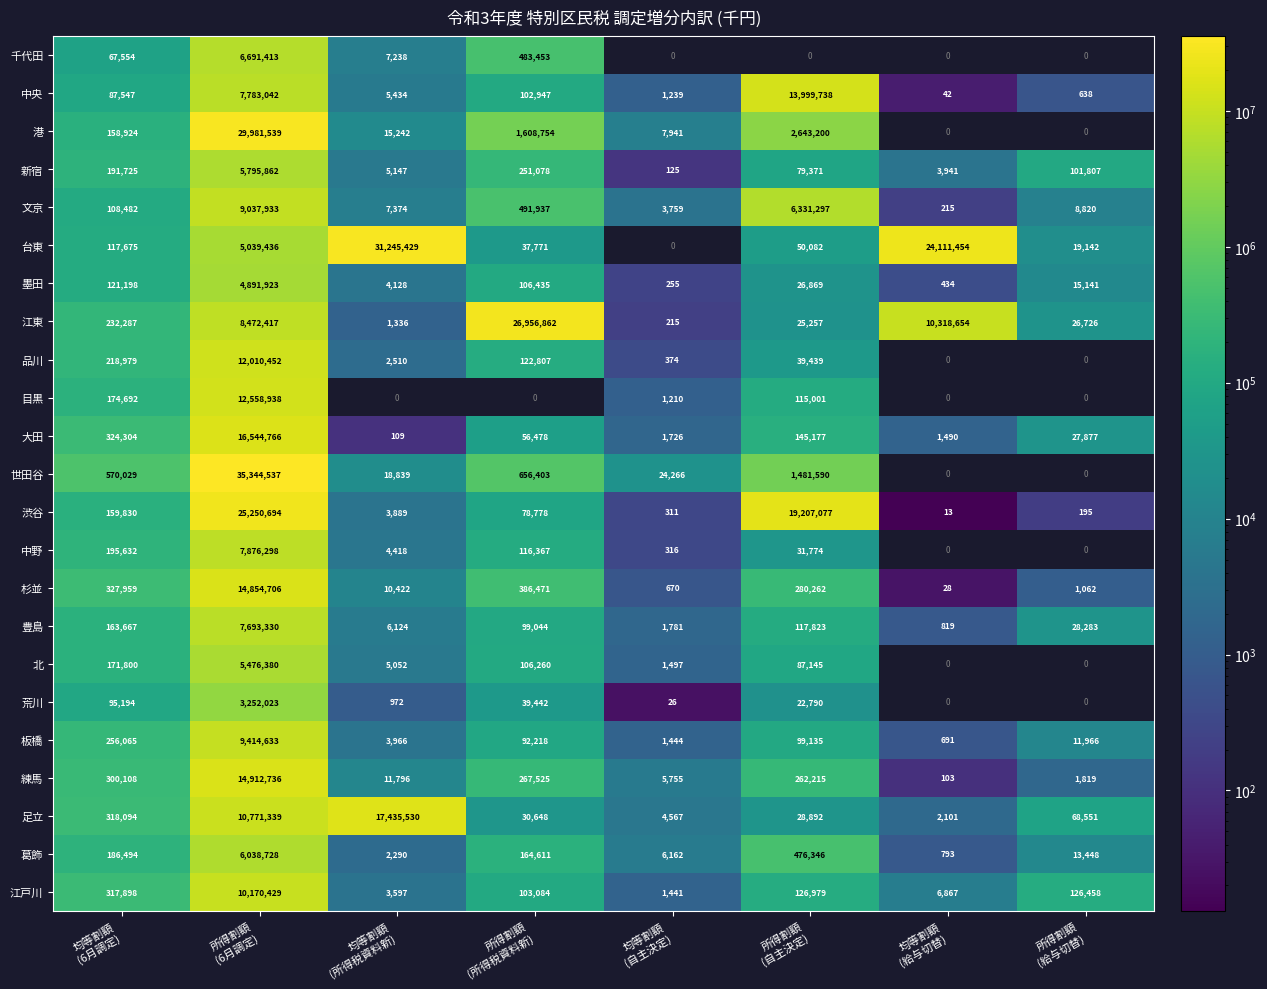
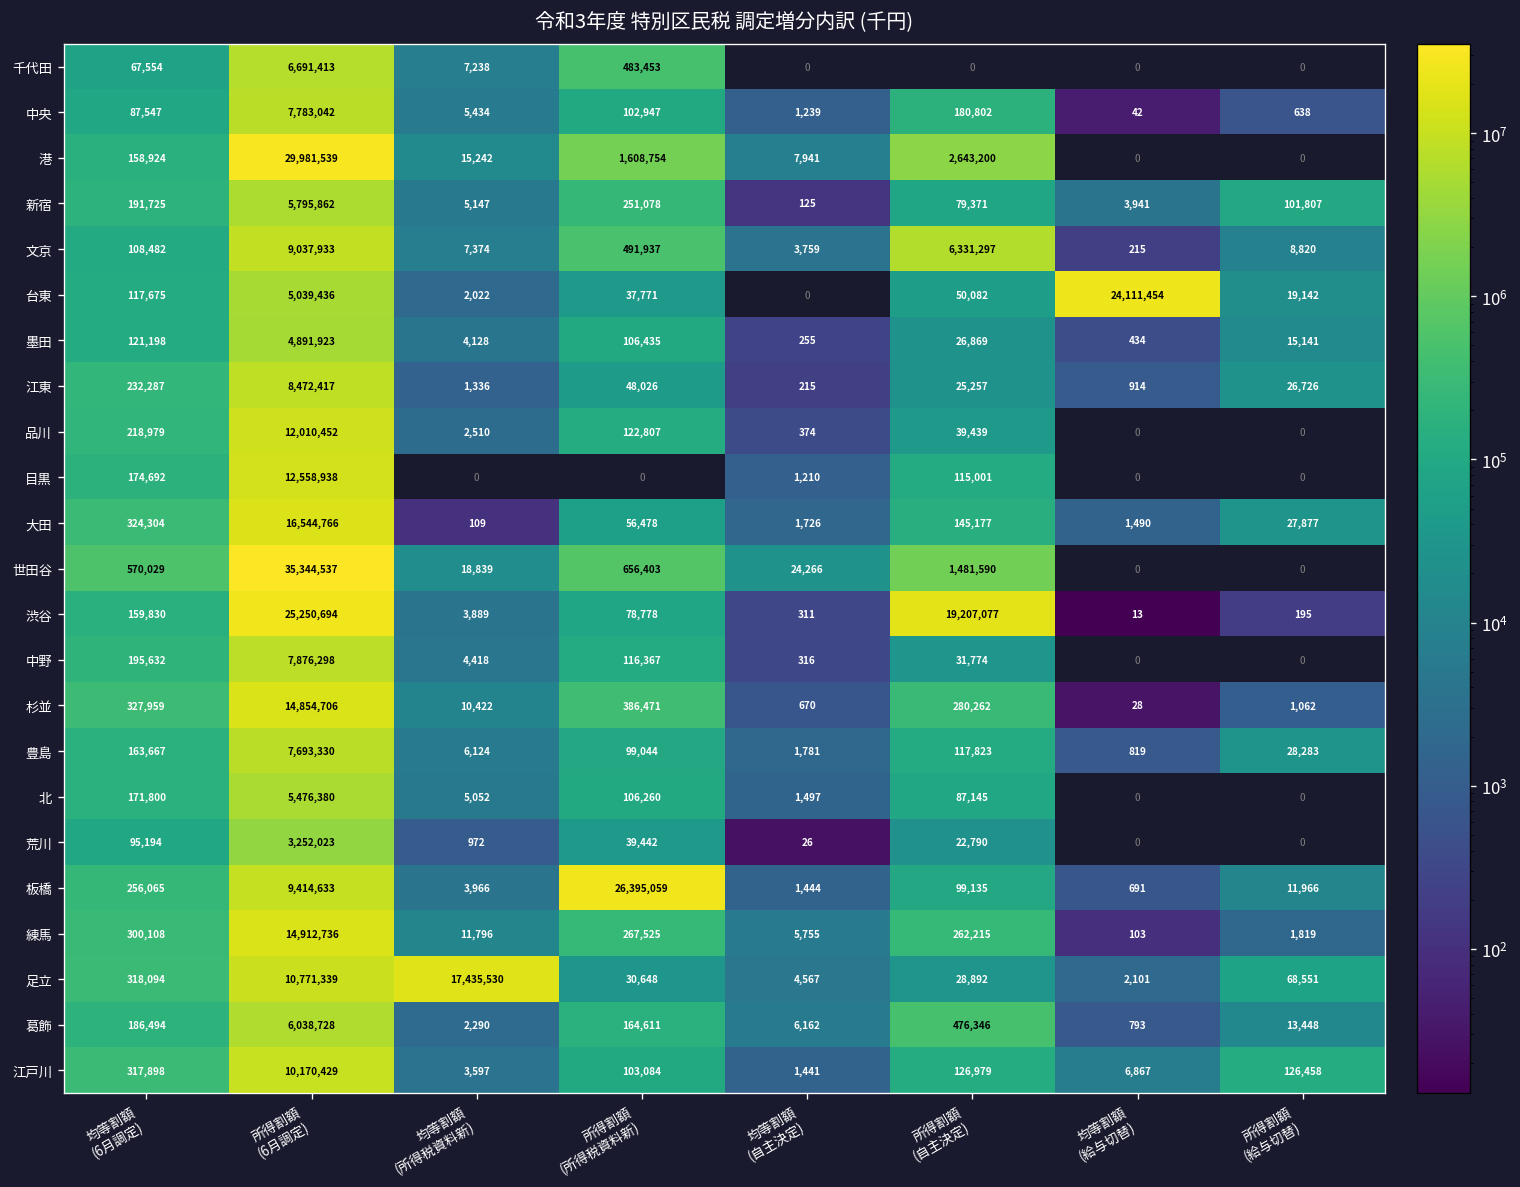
中央, 所得割額 (自主決定): 13,999,738 -> 180,802
台東, 均等割額 (所得税資料新): 31,245,429 -> 2,022
江東, 所得割額 (所得税資料新): 26,956,862 -> 48,026
江東, 均等割額 (給与切替): 10,318,654 -> 914
板橋, 所得割額 (所得税資料新): 92,218 -> 26,395,059
